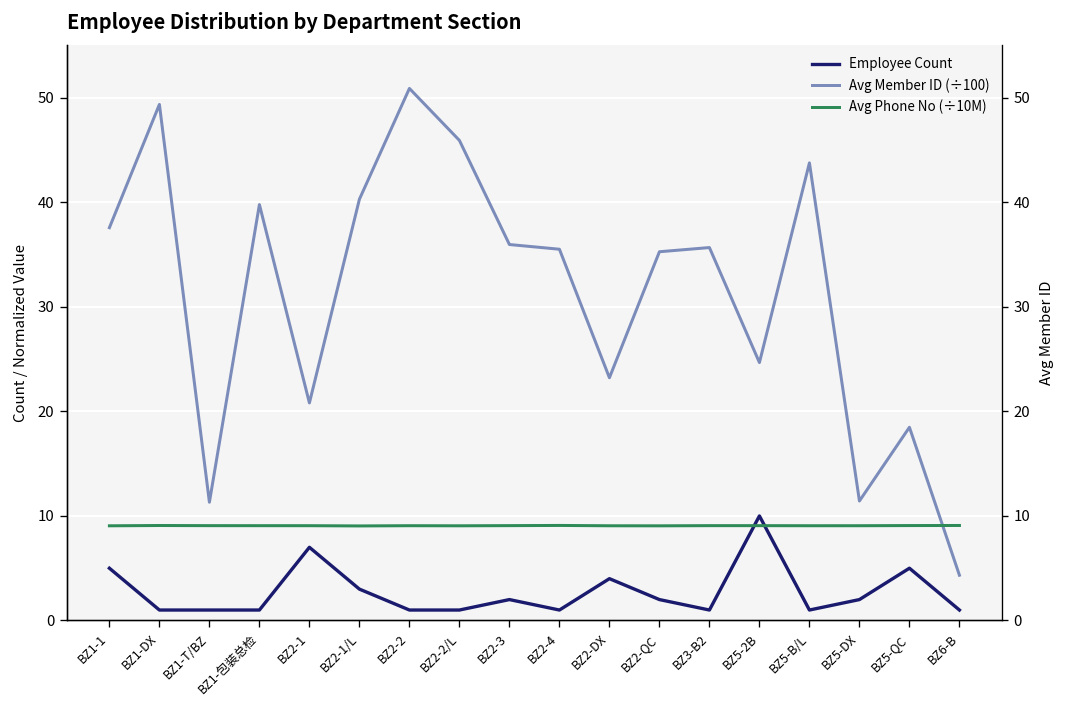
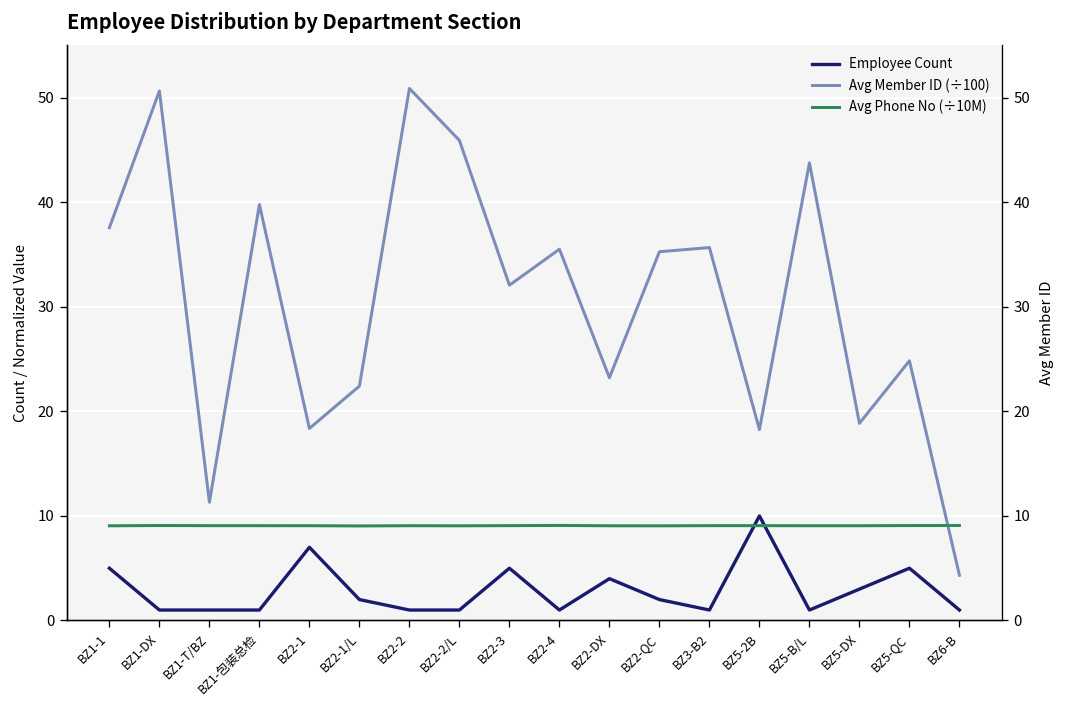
Avg Member ID (÷100), BZ1-DX: 49 -> 51
Avg Member ID (÷100), BZ2-1: 21 -> 18
Employee Count, BZ2-1/L: 3 -> 2
Avg Member ID (÷100), BZ2-1/L: 40 -> 22
Employee Count, BZ2-3: 2 -> 5
Avg Member ID (÷100), BZ2-3: 36 -> 32
Avg Member ID (÷100), BZ5-2B: 25 -> 18
Employee Count, BZ5-DX: 2 -> 3
Avg Member ID (÷100), BZ5-DX: 11 -> 19
Avg Member ID (÷100), BZ5-QC: 18 -> 25
